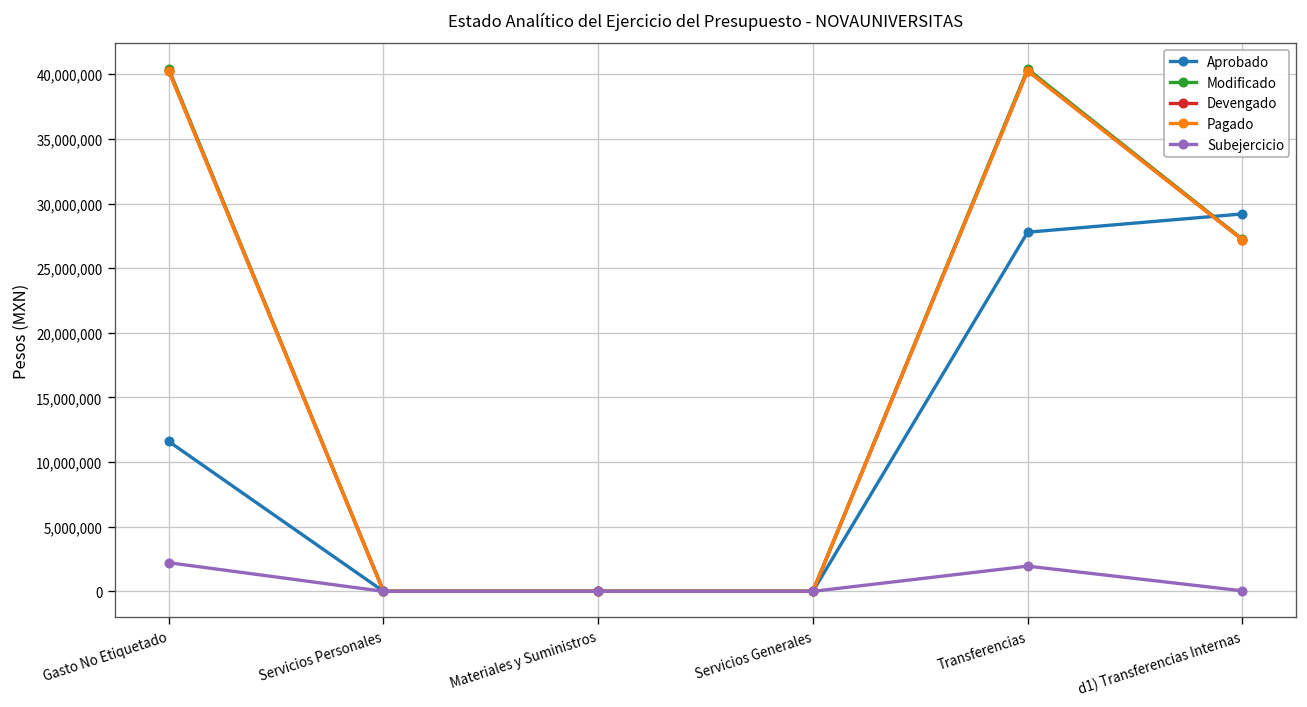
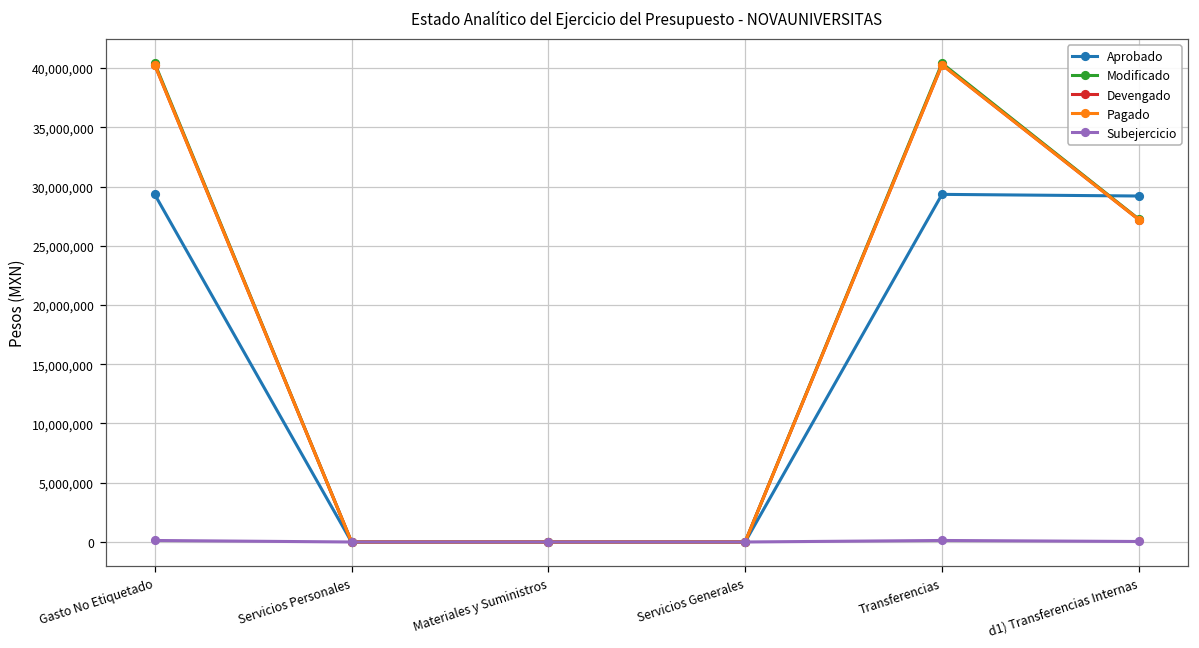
Aprobado, Gasto No Etiquetado: 11,600,000 -> 29,300,000
Subejercicio, Gasto No Etiquetado: 2,200,000 -> 100,000
Aprobado, Transferencias: 27,800,000 -> 29,300,000
Subejercicio, Transferencias: 1,900,000 -> 100,000
